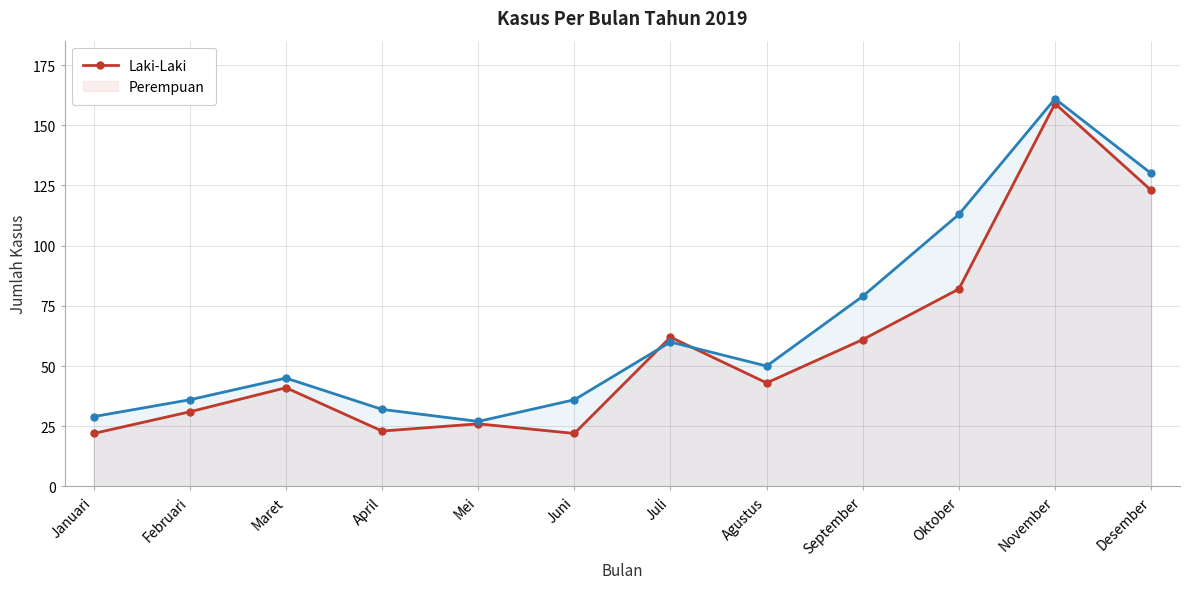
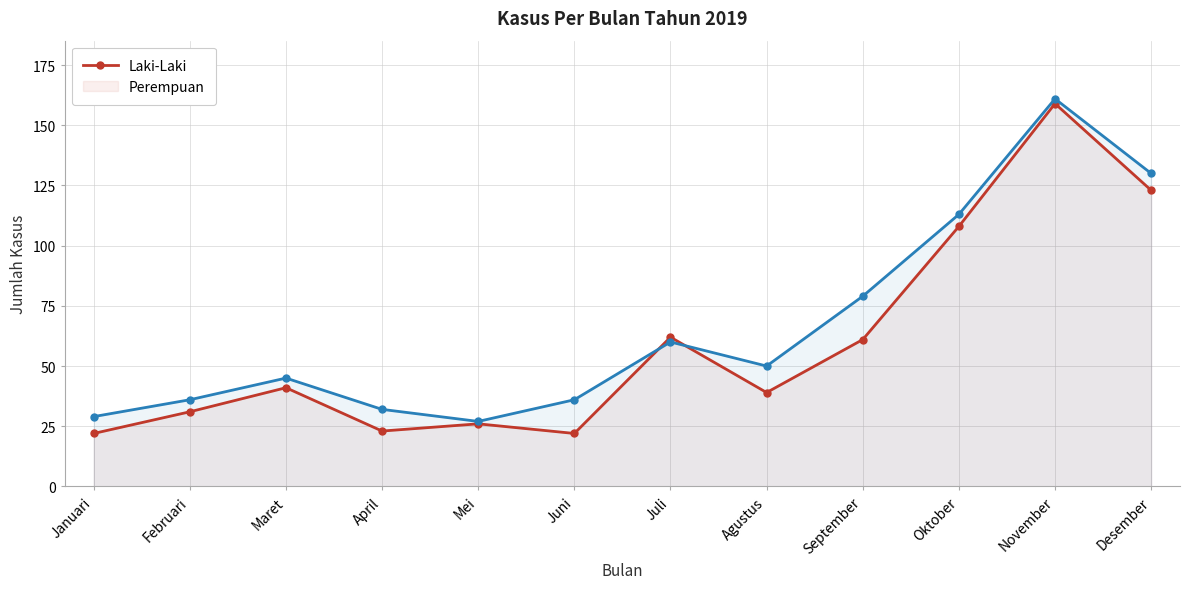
Laki-Laki, Agustus: 43 -> 39
Laki-Laki, Oktober: 82 -> 108
